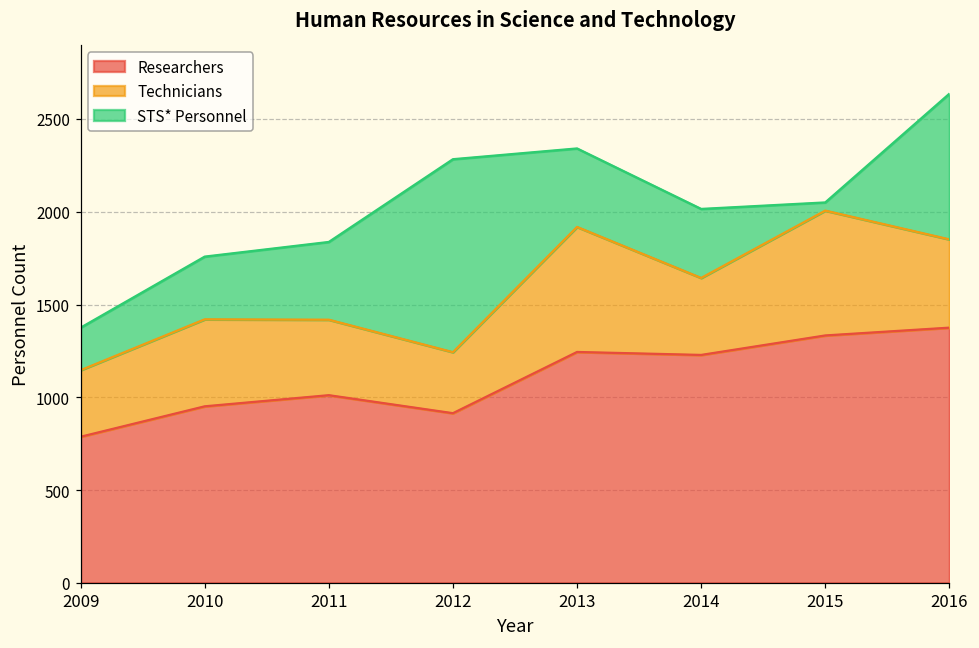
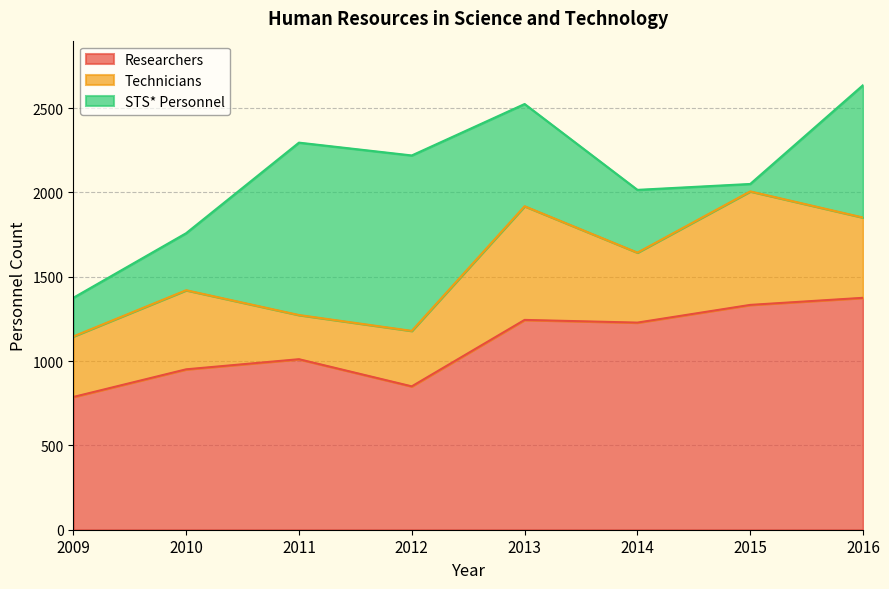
Technicians, 2011: 410 -> 260
STS* Personnel, 2011: 420 -> 1020
Researchers, 2012: 910 -> 850
STS* Personnel, 2013: 420 -> 610
